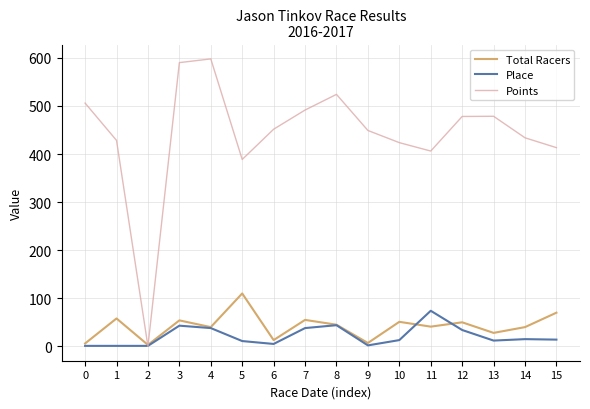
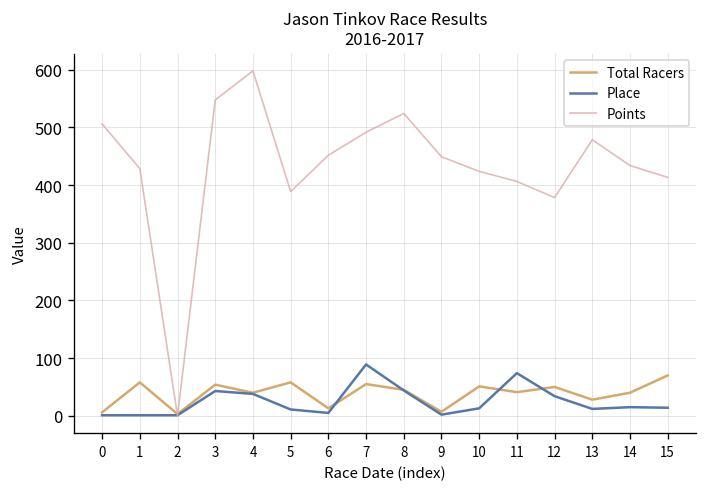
Points, 3: 590 -> 550
Total Racers, 5: 110 -> 60
Place, 7: 40 -> 90
Points, 12: 480 -> 380
